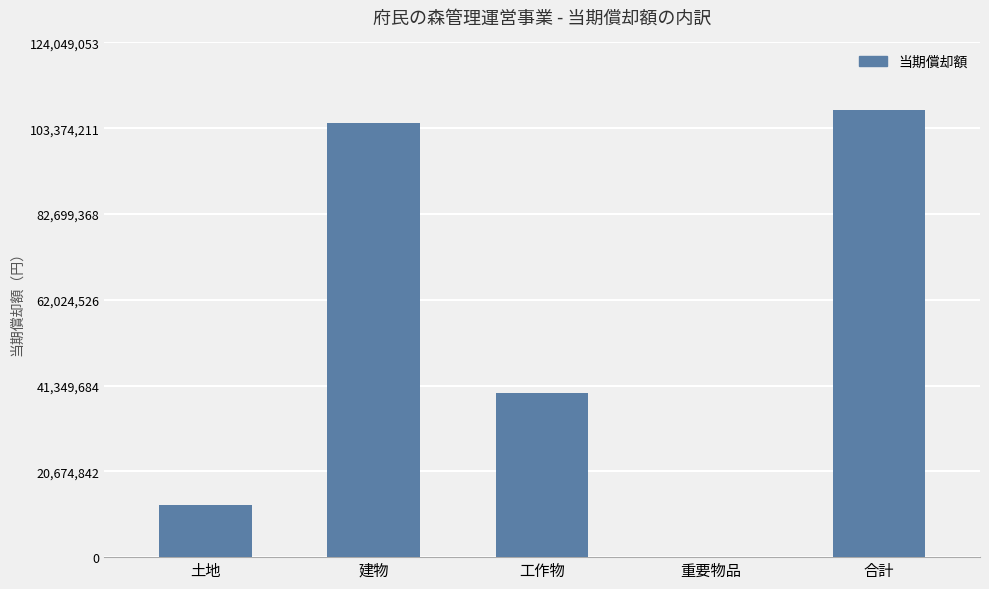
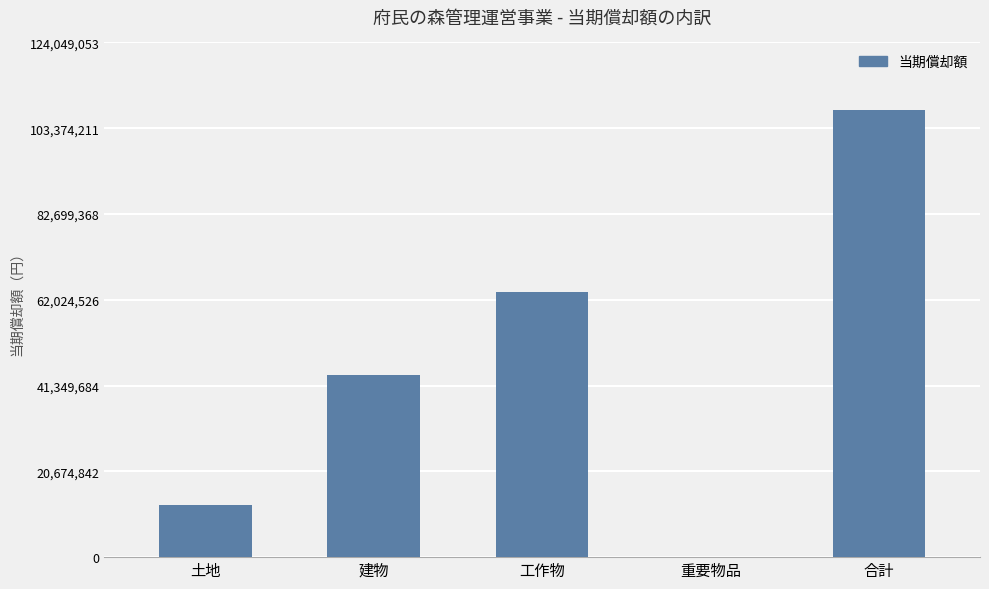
建物: 105,000,000 -> 44,000,000
工作物: 40,000,000 -> 64,000,000
